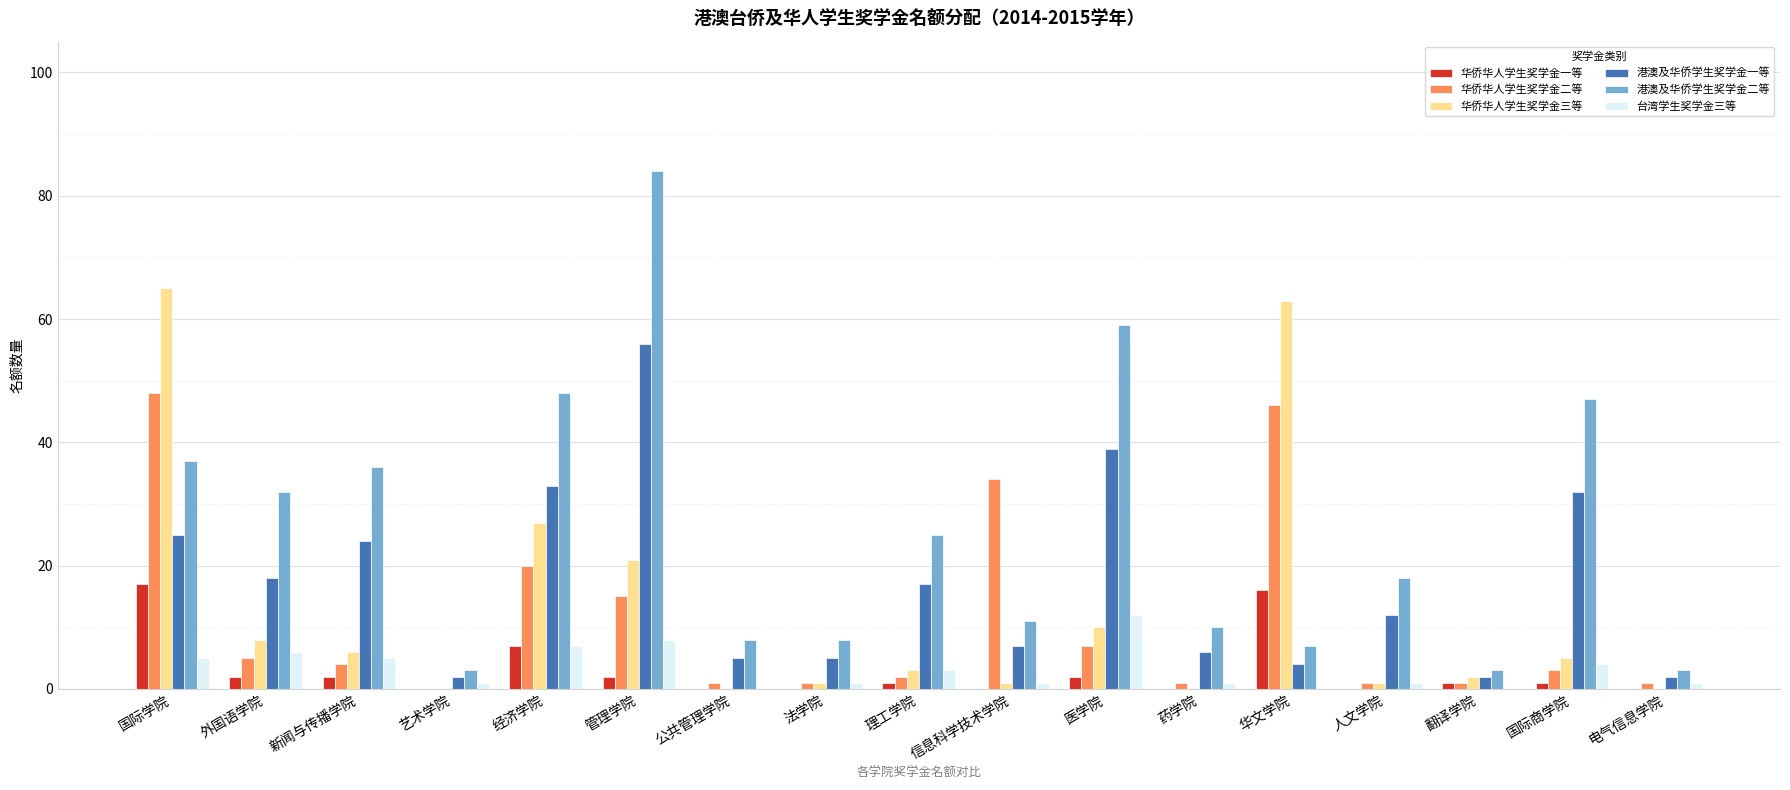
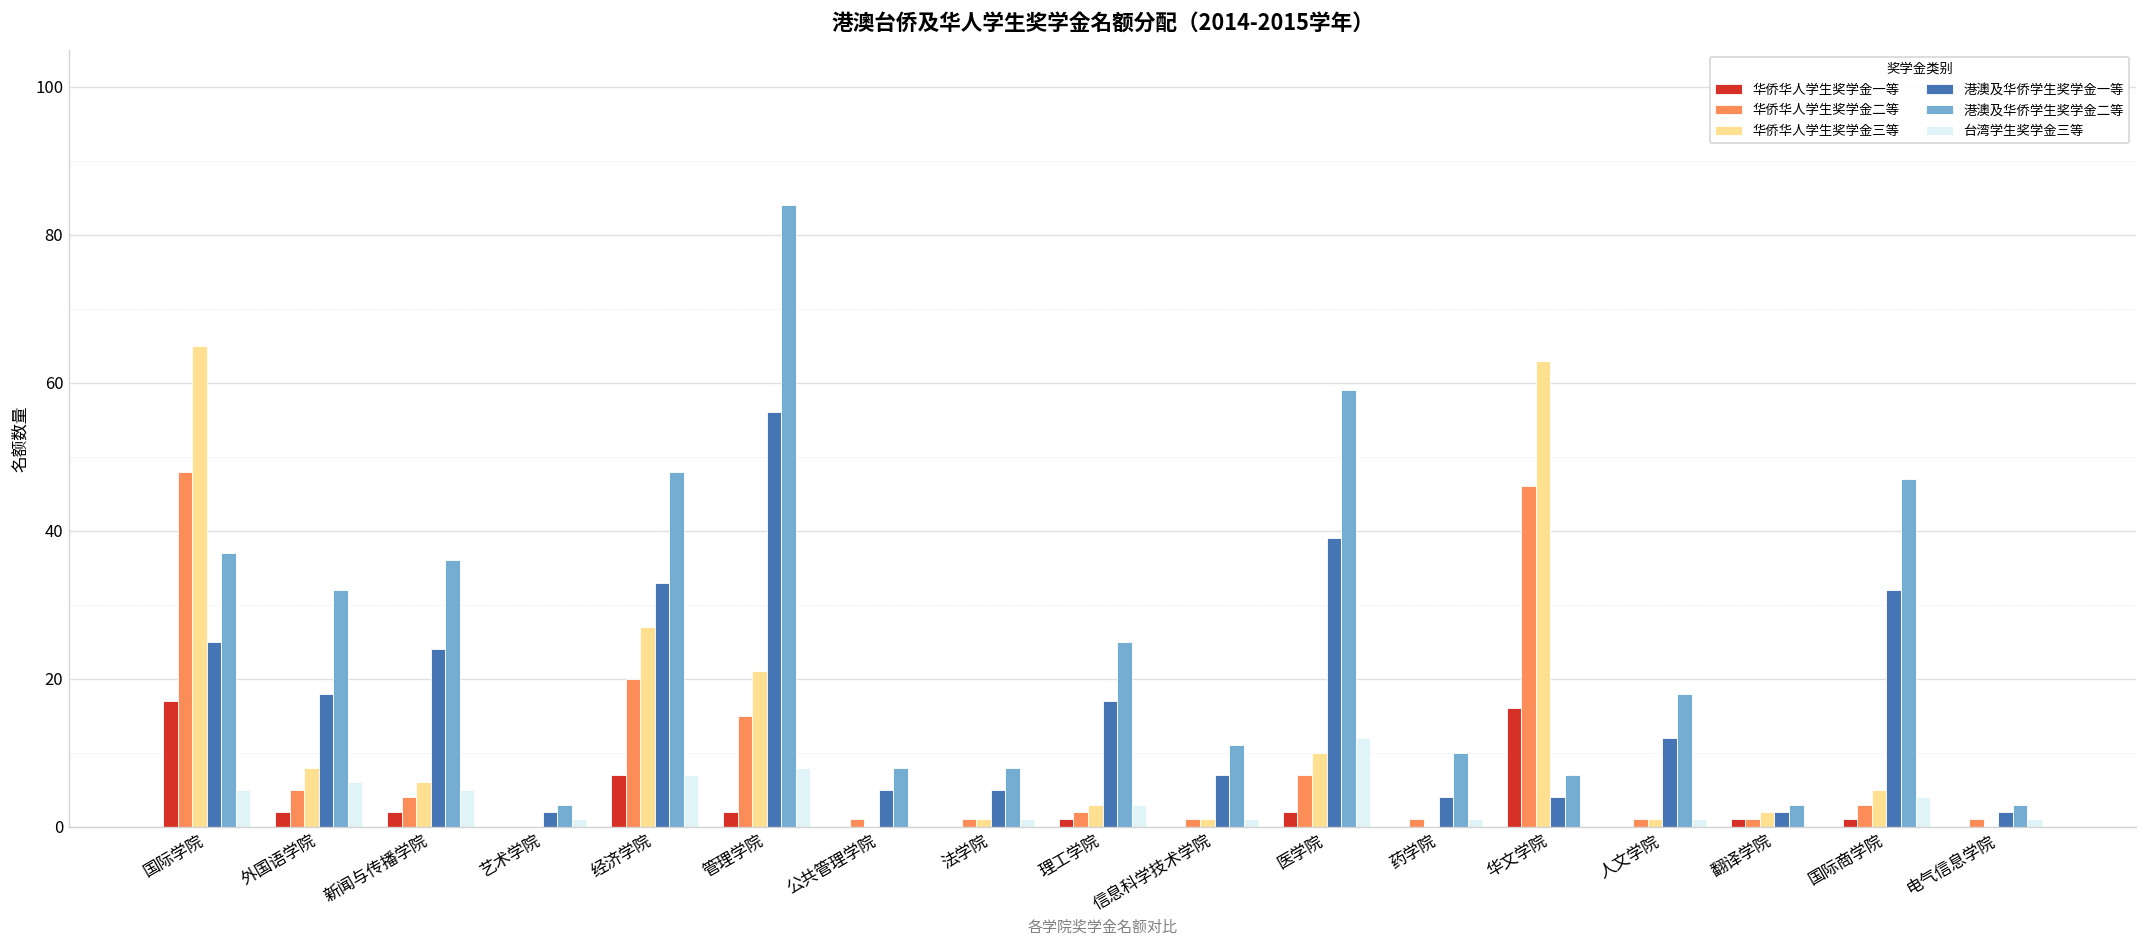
华侨华人学生奖学金二等, 信息科学技术学院: 34 -> 1
港澳及华侨学生奖学金一等, 药学院: 6 -> 4
